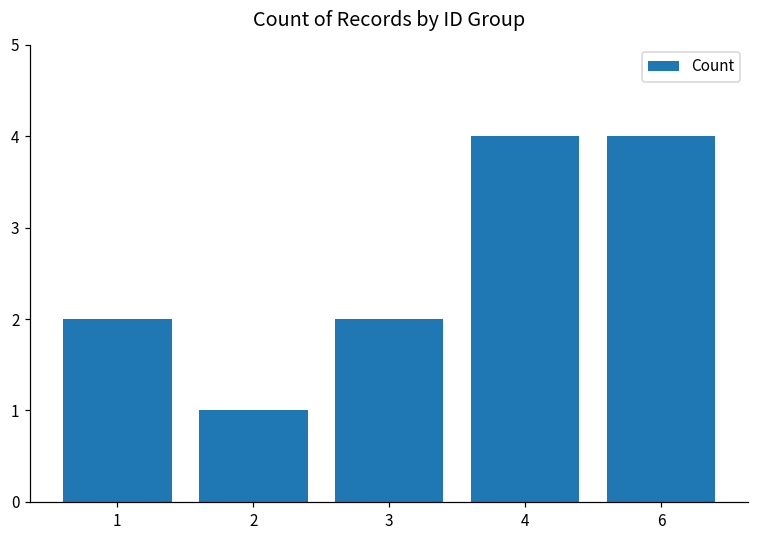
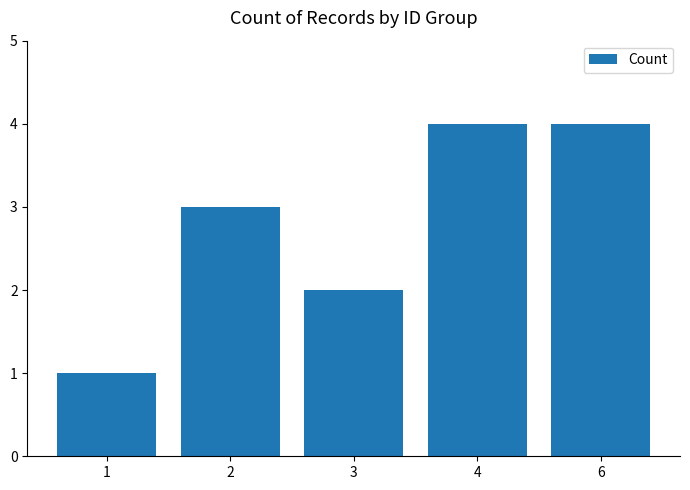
1: 2 -> 1
2: 1 -> 3
